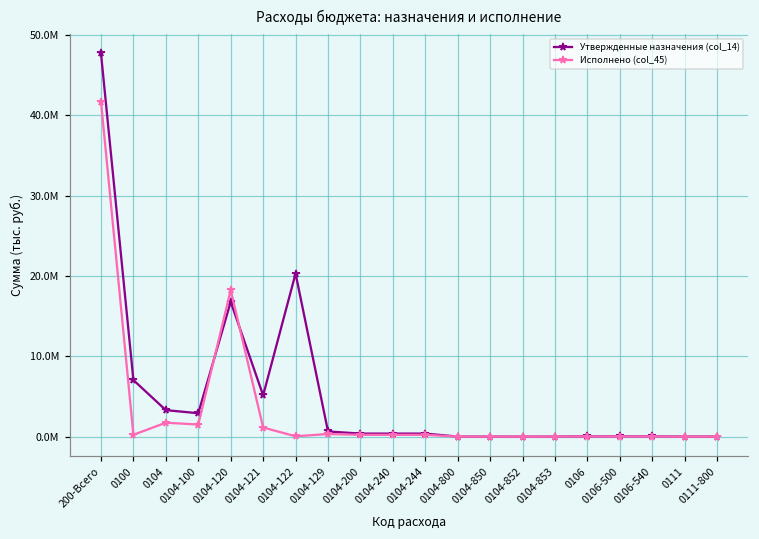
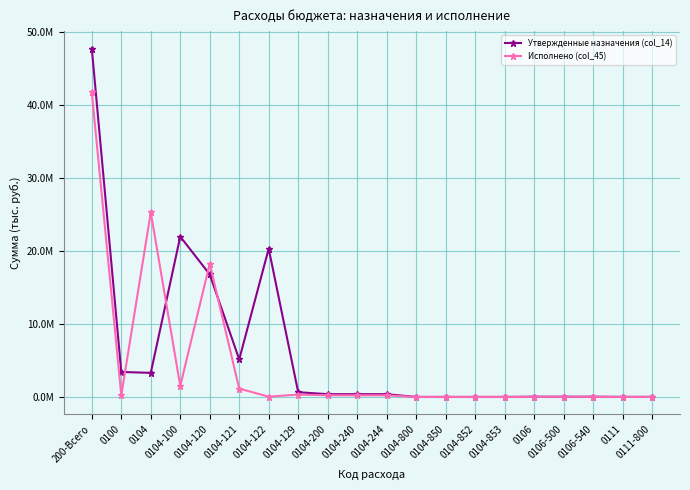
Утвержденные назначения (col_14), 0100: 7000000 -> 3000000
Исполнено (col_45), 0104: 2000000 -> 25000000
Утвержденные назначения (col_14), 0104-100: 3000000 -> 22000000
